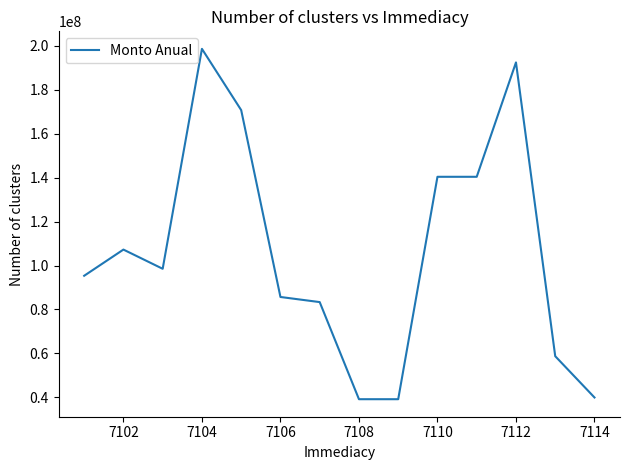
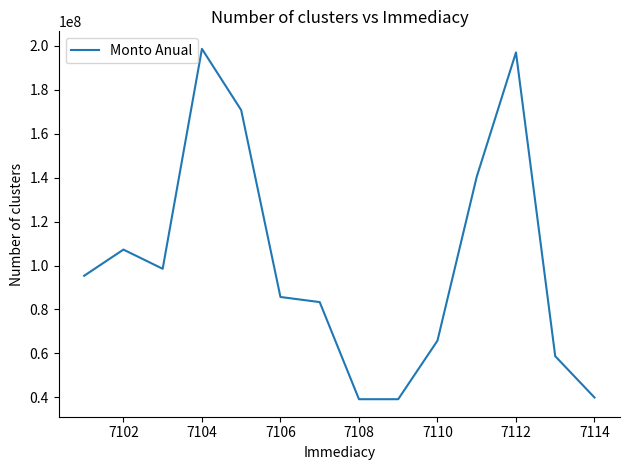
7110: 140000000 -> 66000000
7112: 192000000 -> 197000000
